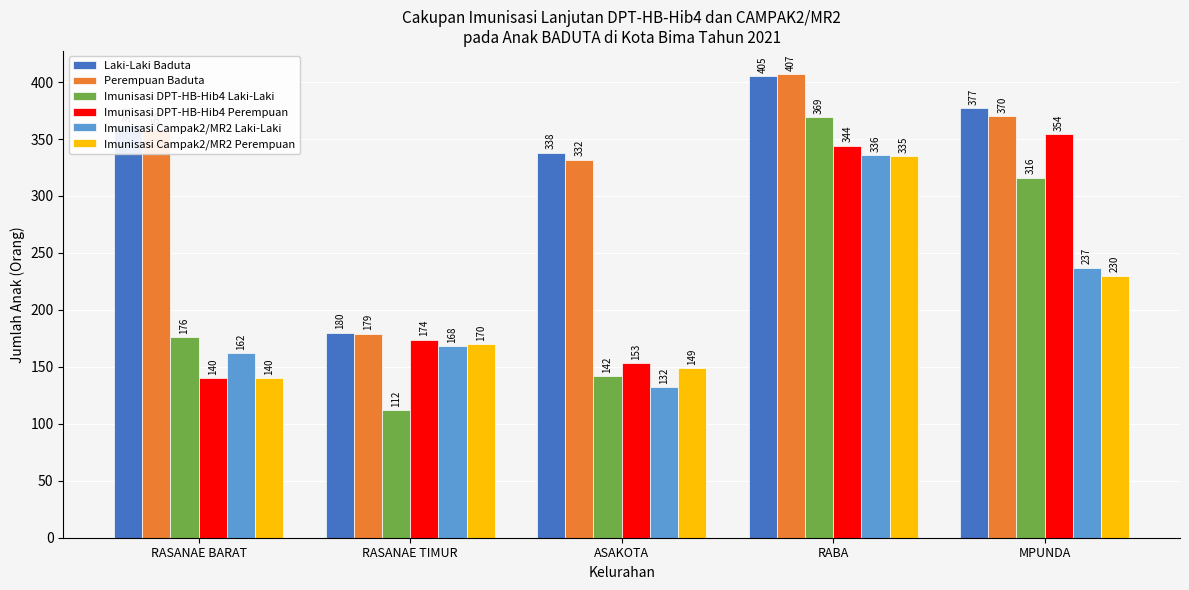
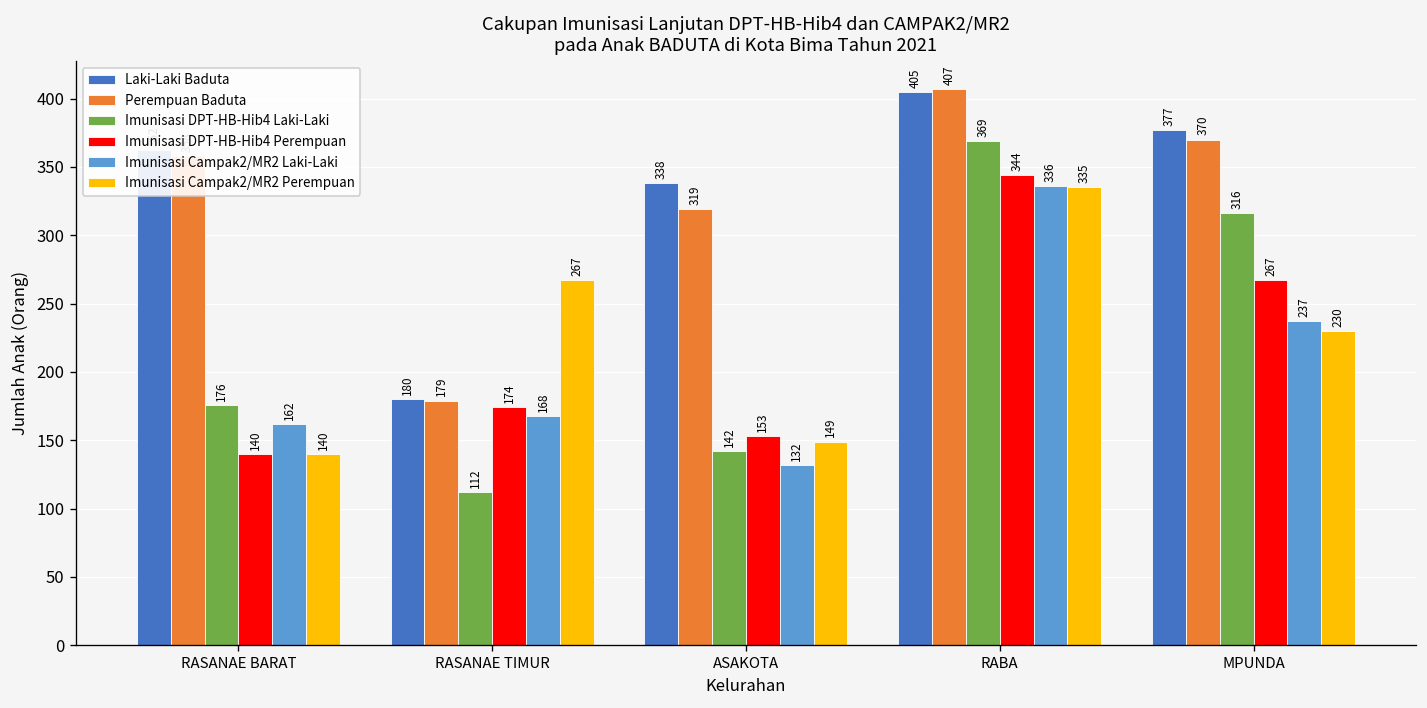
Imunisasi Campak2/MR2 Perempuan, RASANAE TIMUR: 170 -> 267
Perempuan Baduta, ASAKOTA: 332 -> 319
Imunisasi DPT-HB-Hib4 Perempuan, MPUNDA: 354 -> 267
